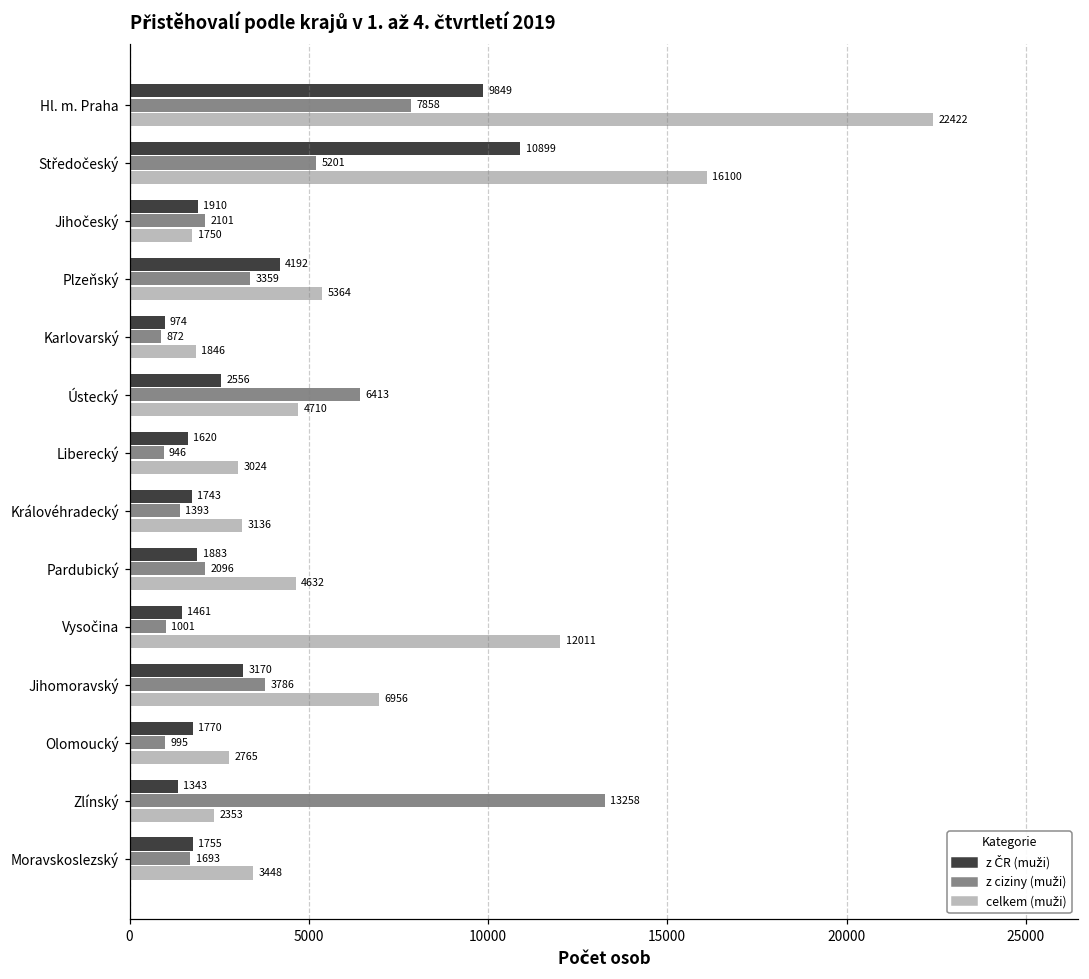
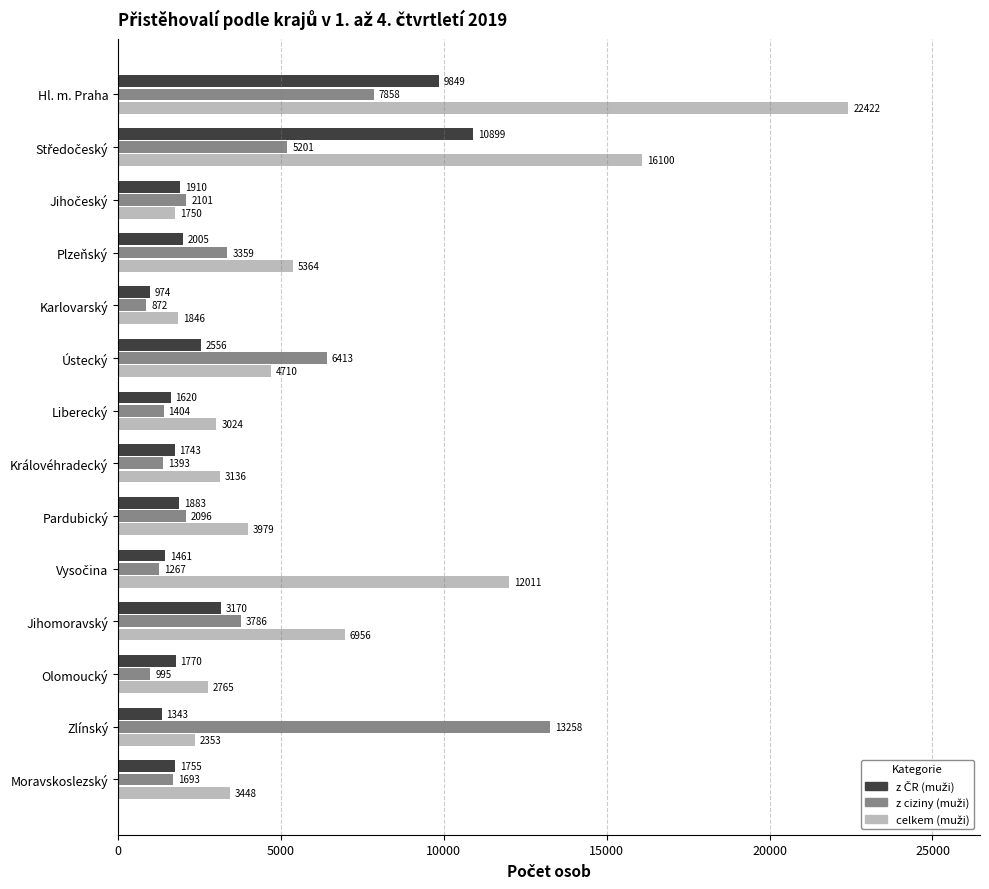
z ČR (muži), Plzeňský: 4192 -> 2005
z ciziny (muži), Liberecký: 946 -> 1404
celkem (muži), Pardubický: 4632 -> 3979
z ciziny (muži), Vysočina: 1001 -> 1267
